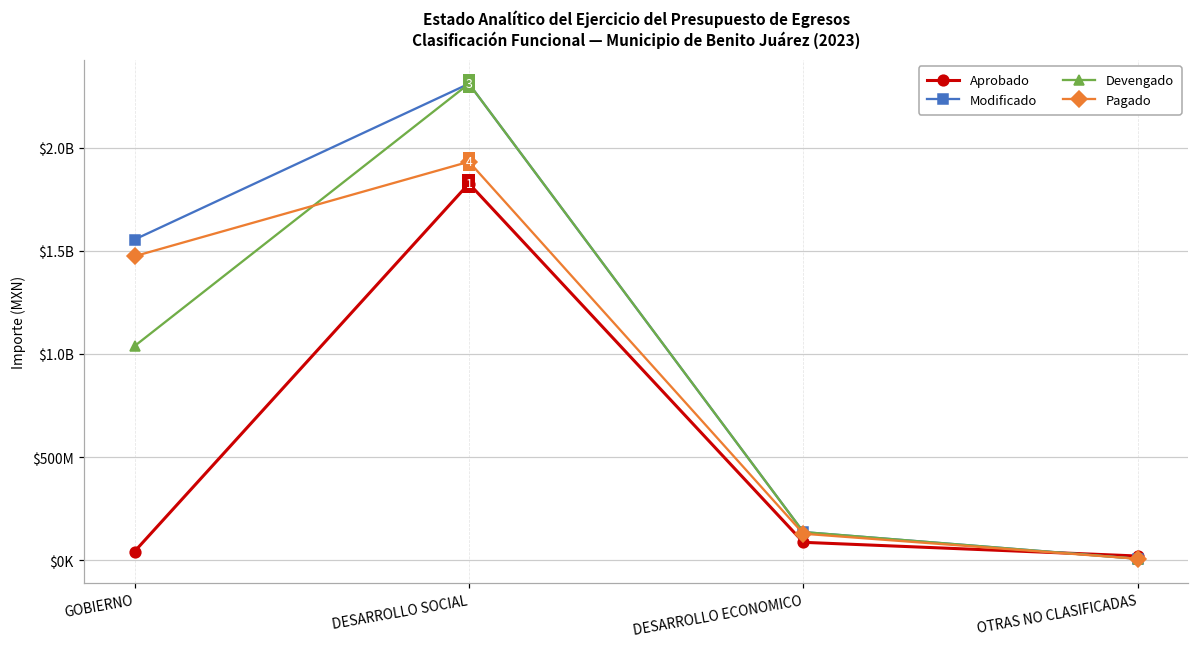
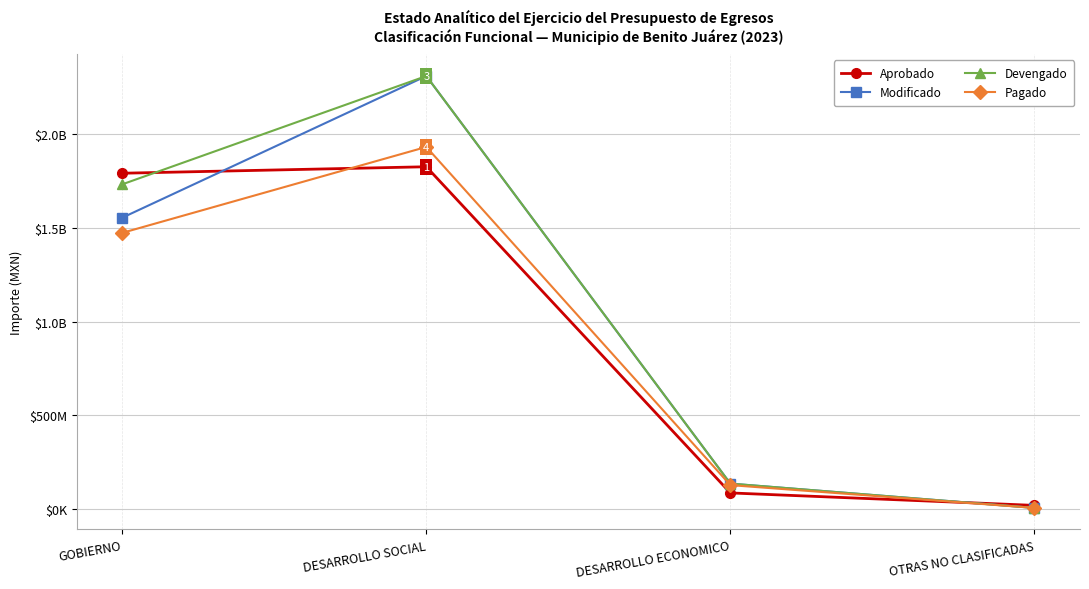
Aprobado, GOBIERNO: $40000000 -> $1790000000
Devengado, GOBIERNO: $1040000000 -> $1730000000
